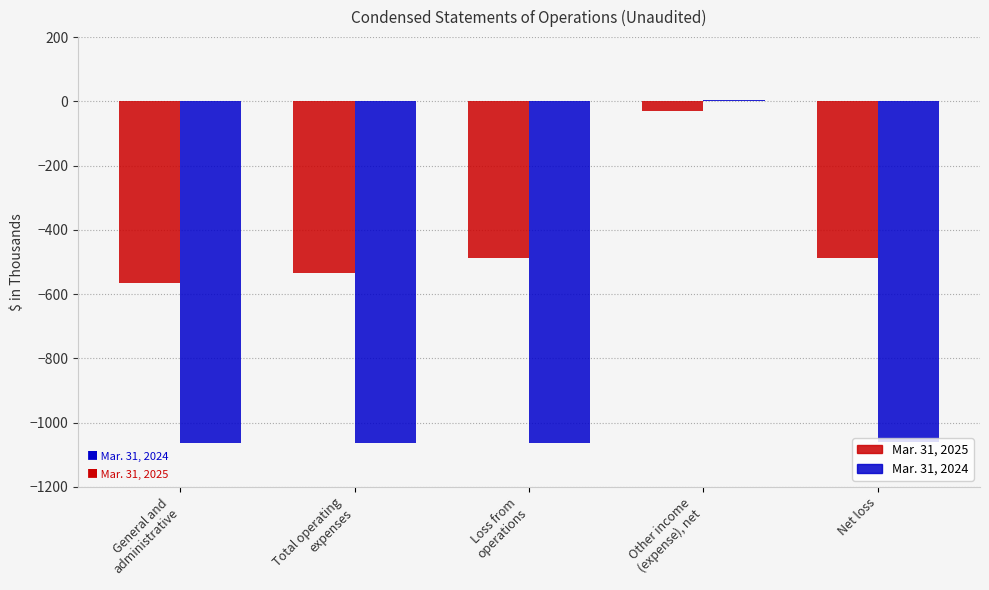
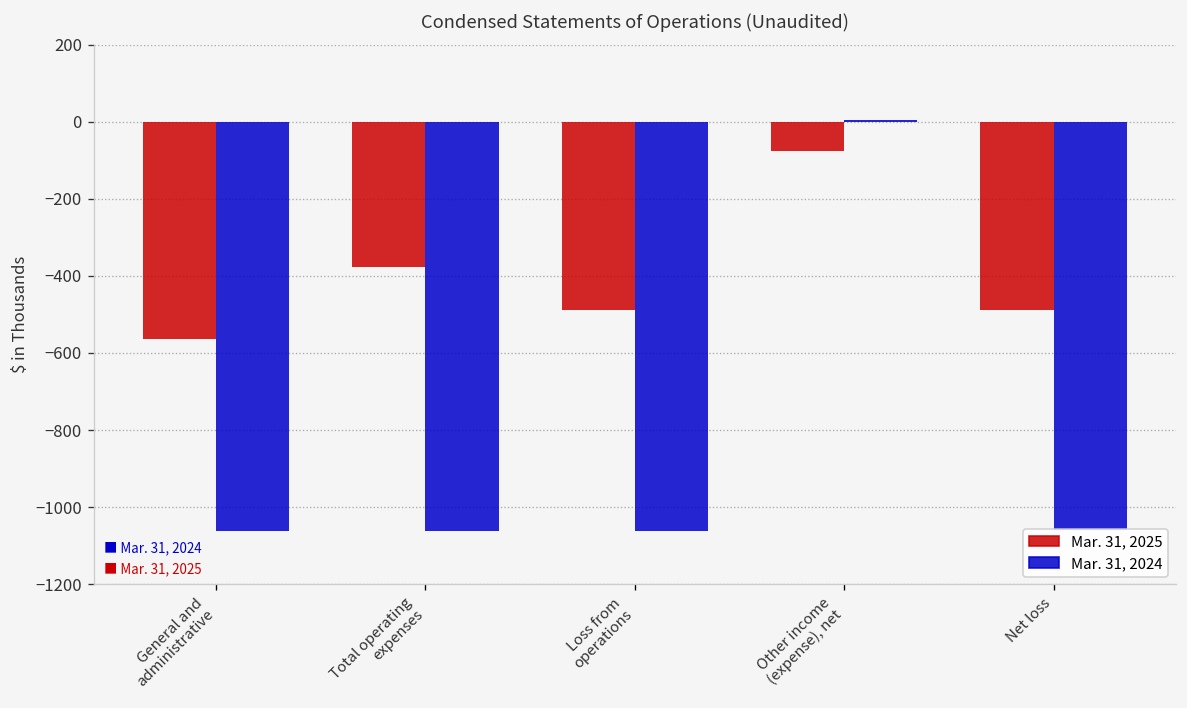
Mar. 31, 2025, Total operating expenses: -530 -> -380
Mar. 31, 2025, Other income (expense), net: -30 -> -80
